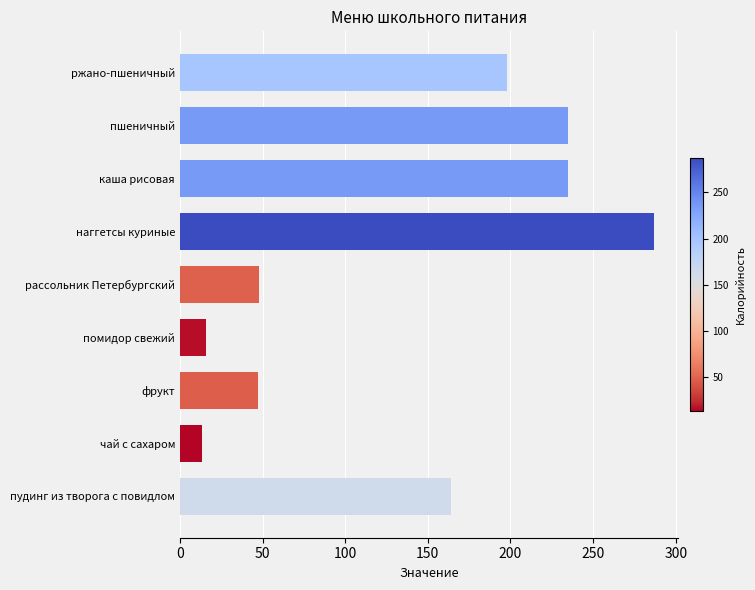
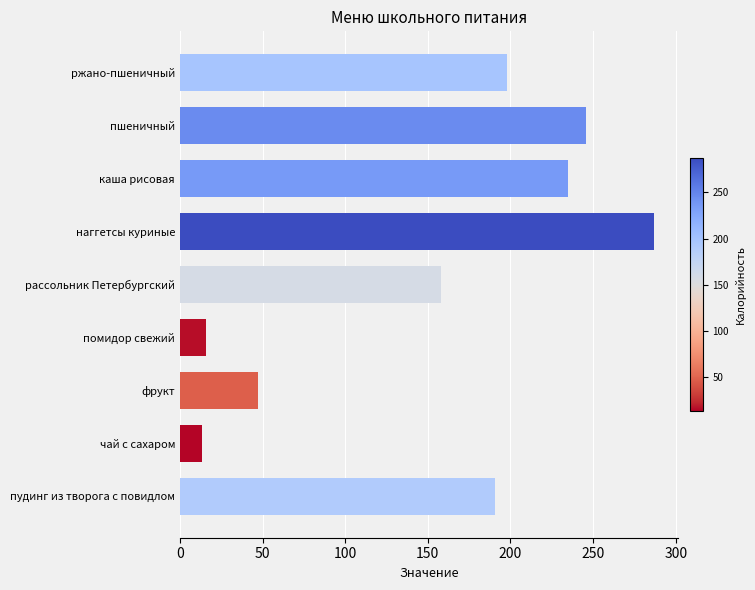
пшеничный: 235 -> 246
рассольник Петербургский: 48 -> 158
пудинг из творога с повидлом: 164 -> 191
